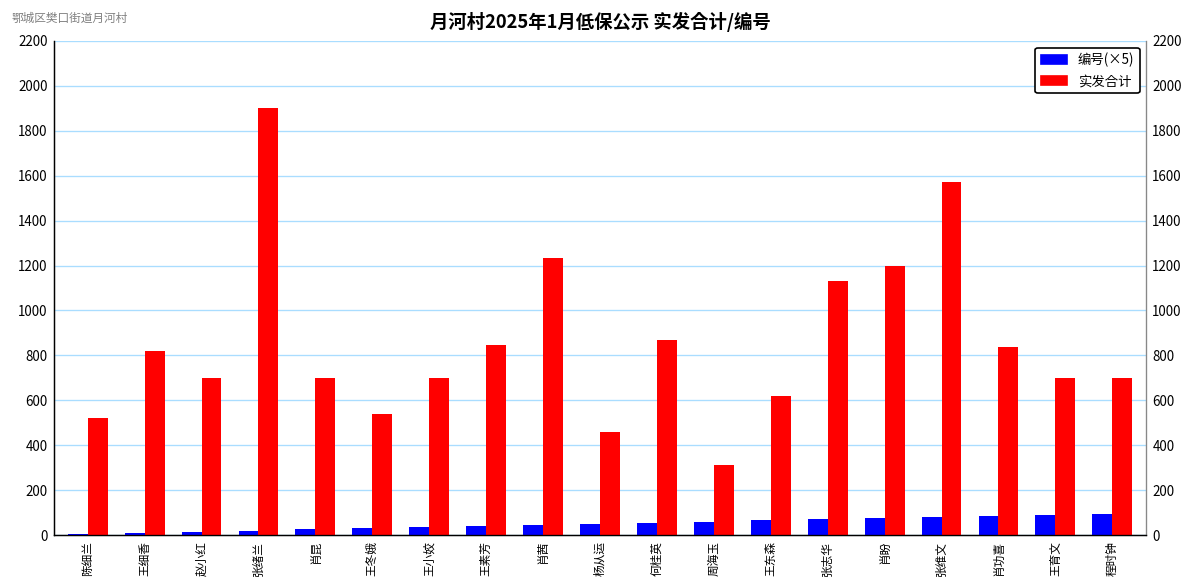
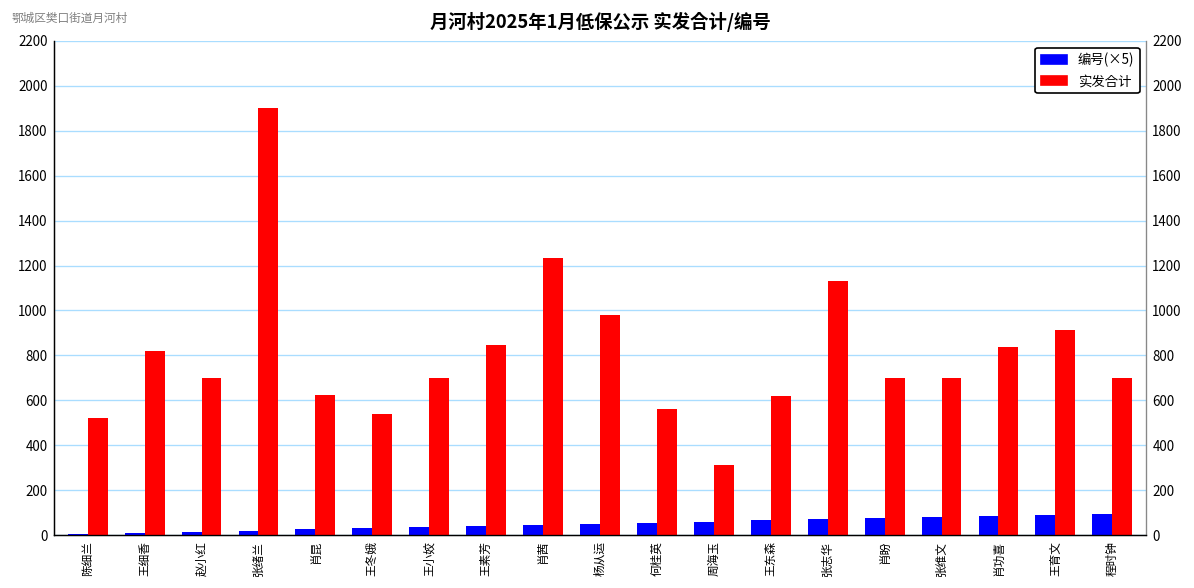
实发合计, 肖昆: 700 -> 620
实发合计, 杨从运: 460 -> 980
实发合计, 何桂英: 870 -> 560
实发合计, 肖盼: 1200 -> 700
实发合计, 张维文: 1570 -> 700
实发合计, 王育文: 700 -> 910
